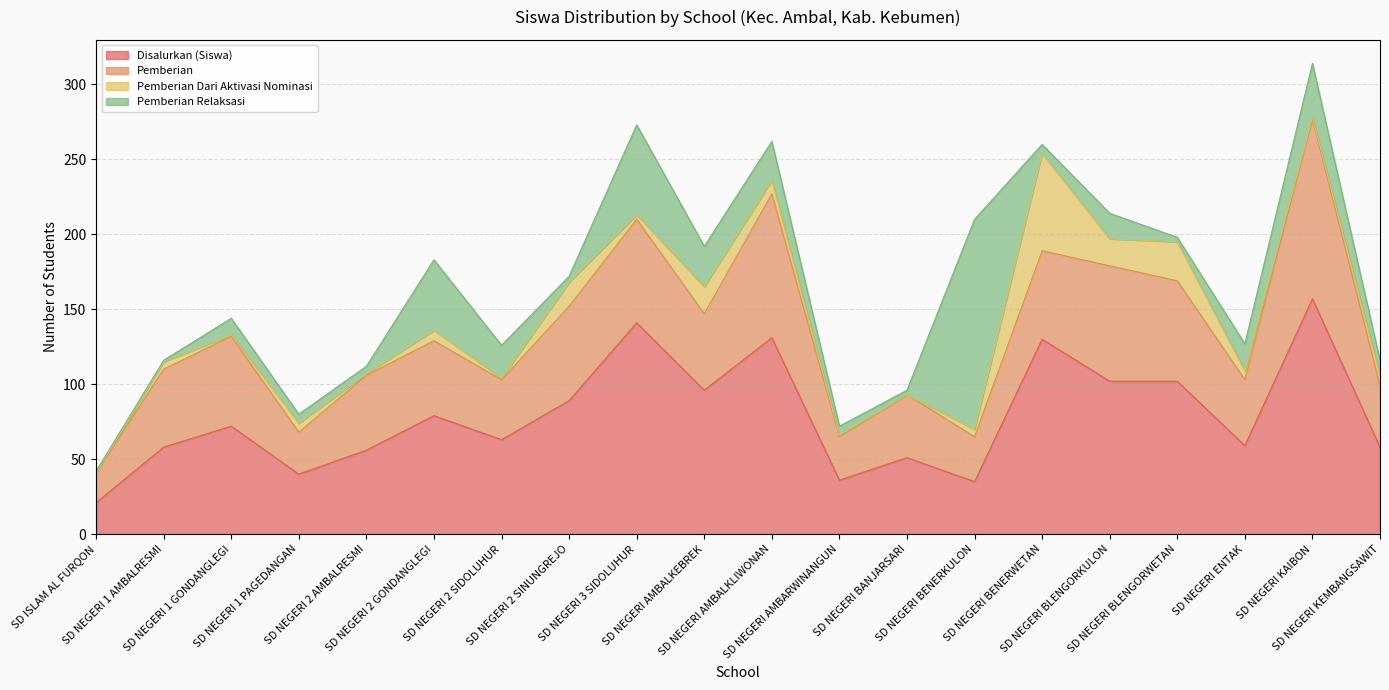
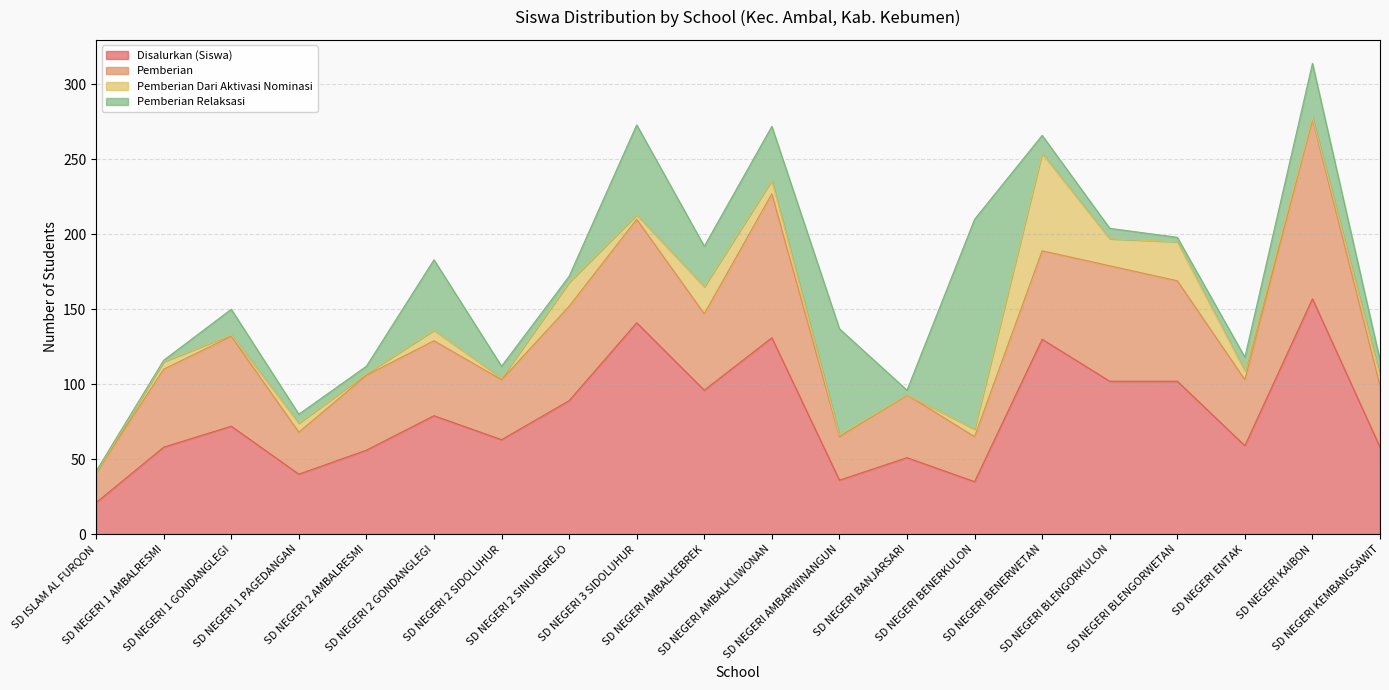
Pemberian Relaksasi, SD NEGERI 1 GONDANGLEGI: 11 -> 17
Pemberian Relaksasi, SD NEGERI 2 SIDOLUHUR: 22 -> 8
Pemberian Relaksasi, SD NEGERI AMBALKLIWONAN: 26 -> 36
Pemberian Relaksasi, SD NEGERI AMBARWINANGUN: 6 -> 71
Pemberian Relaksasi, SD NEGERI BENERWETAN: 6 -> 12
Pemberian Relaksasi, SD NEGERI BLENGORKULON: 17 -> 7
Pemberian Relaksasi, SD NEGERI ENTAK: 18 -> 9
